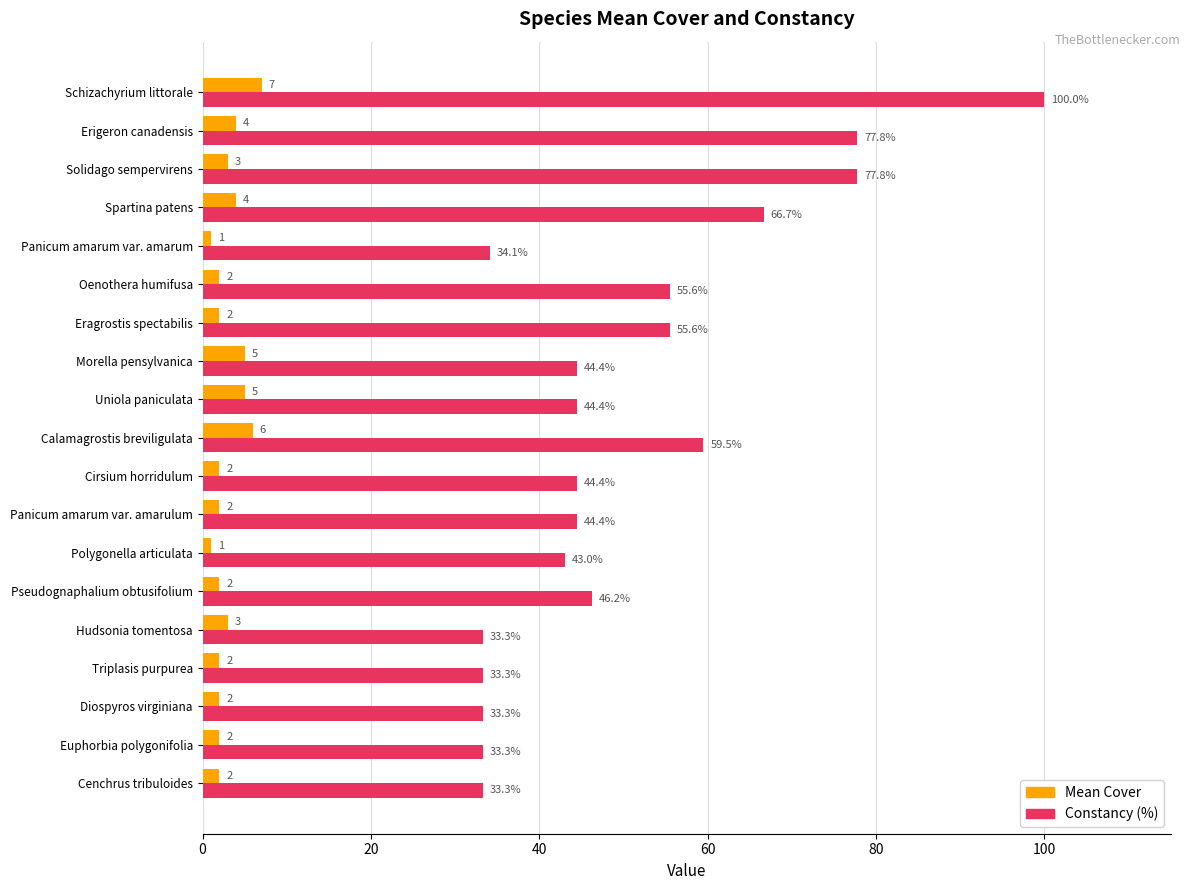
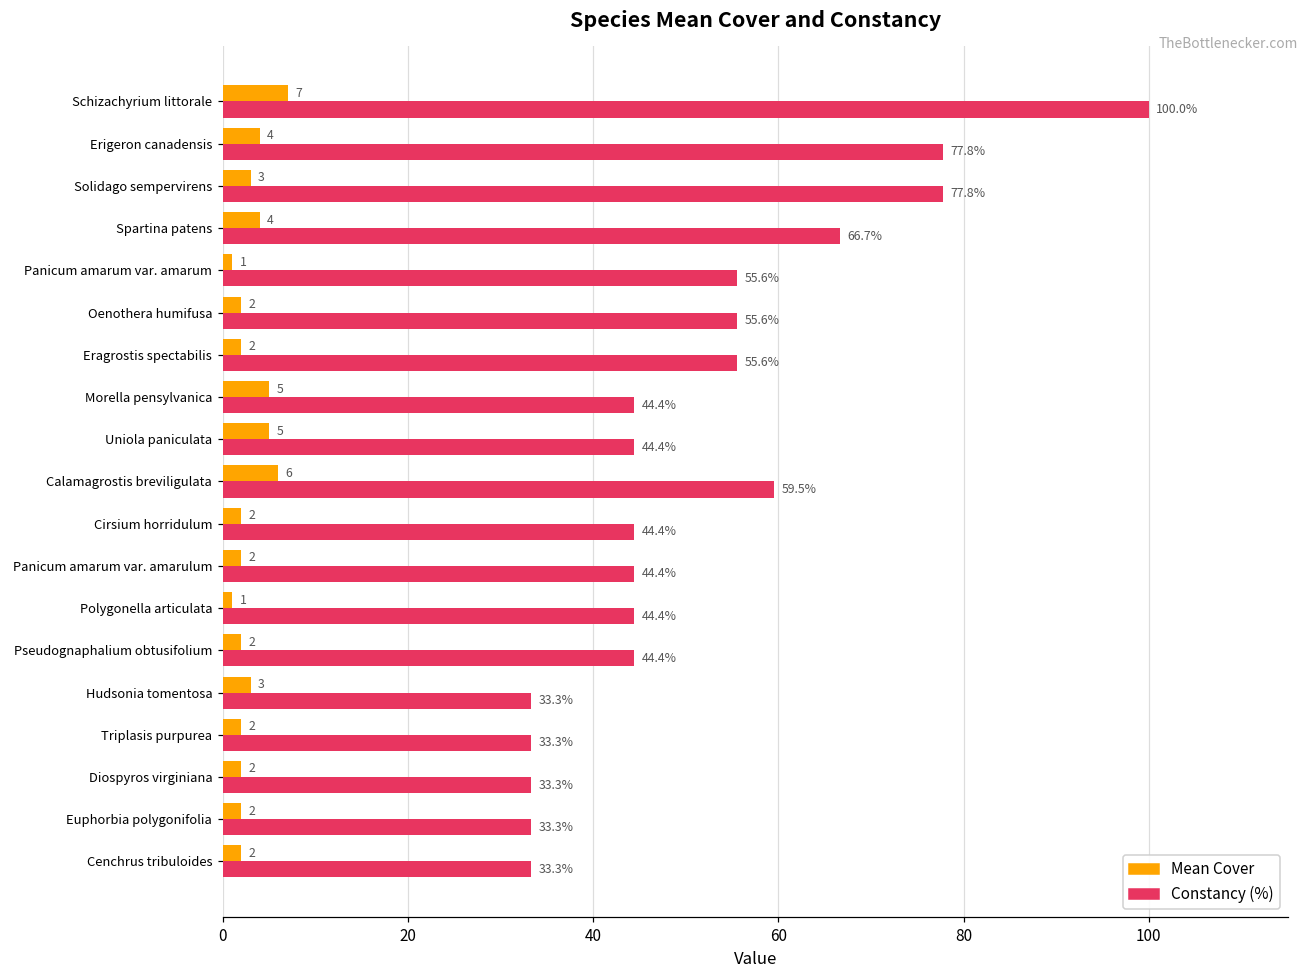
Constancy (%), Panicum amarum var. amarum: 34.1% -> 55.6%
Constancy (%), Polygonella articulata: 43.0% -> 44.4%
Constancy (%), Pseudognaphalium obtusifolium: 46.2% -> 44.4%
